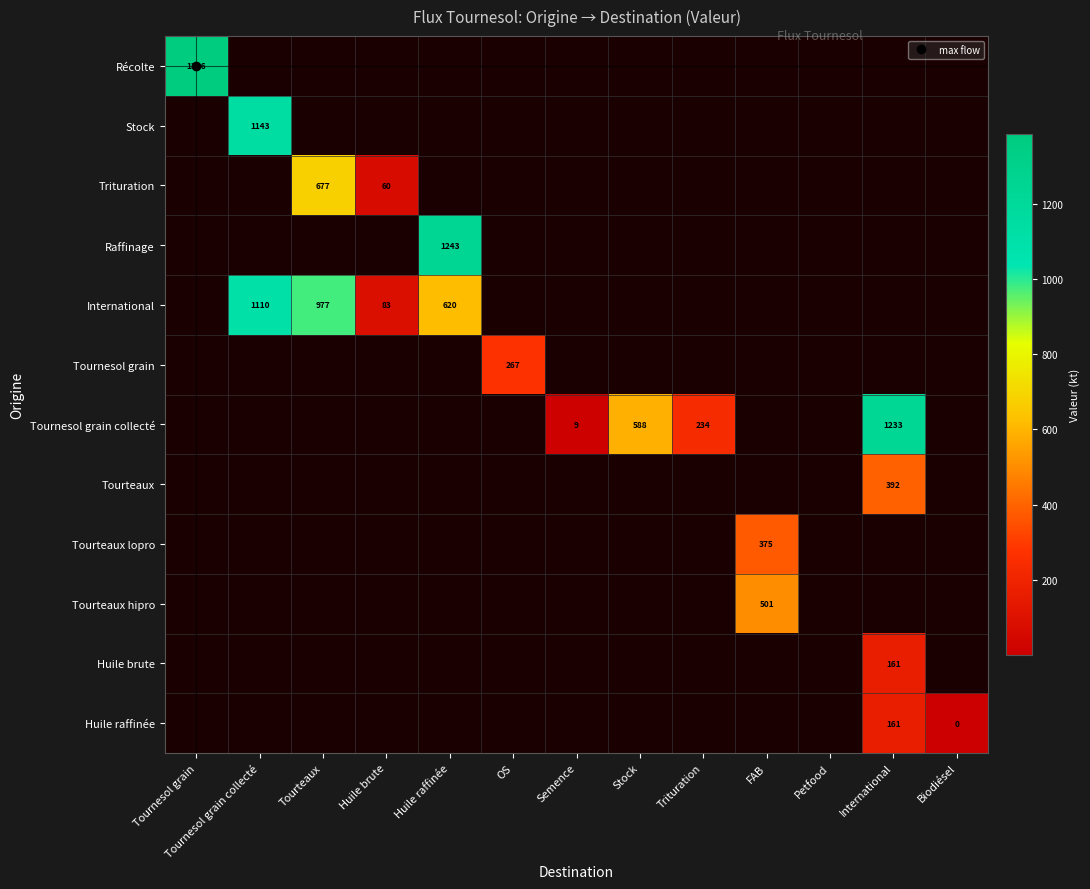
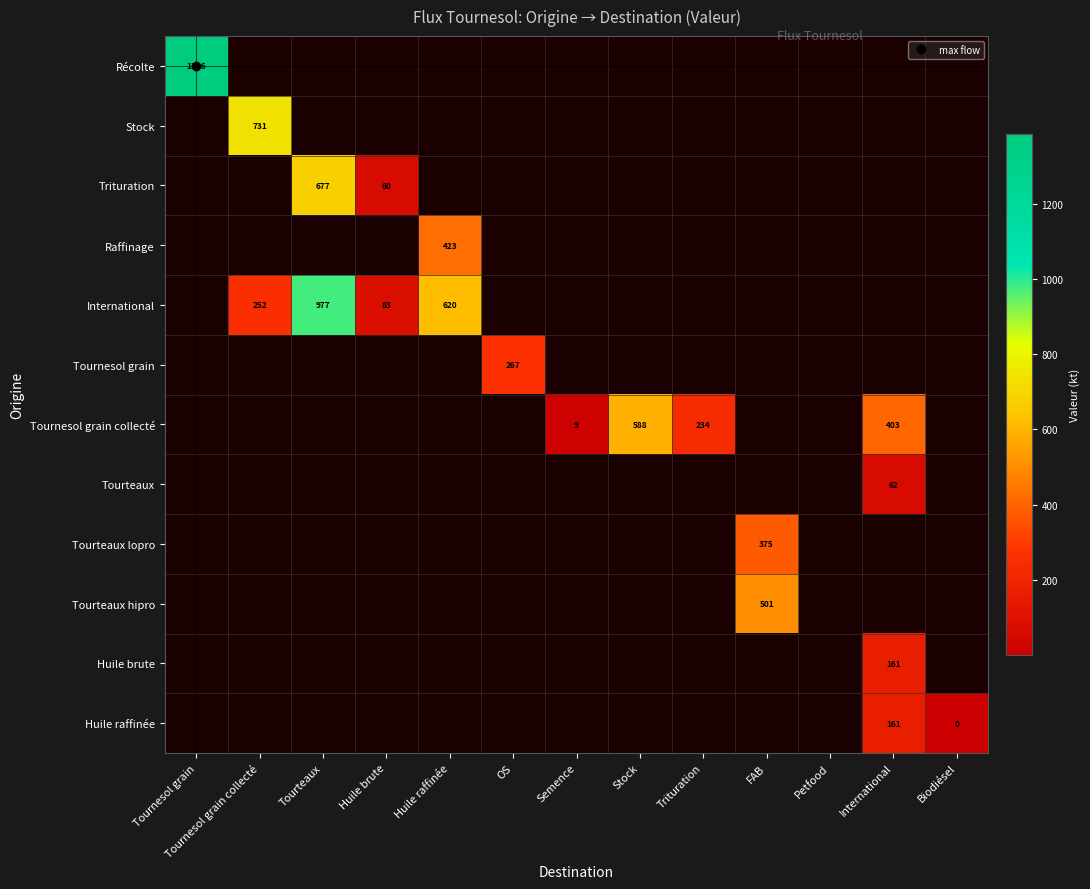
Stock, Tournesol grain collecté: 1143 -> 731
Raffinage, Huile raffinée: 1243 -> 423
International, Tournesol grain collecté: 1110 -> 252
Tournesol grain collecté, International: 1233 -> 403
Tourteaux, International: 392 -> 62
